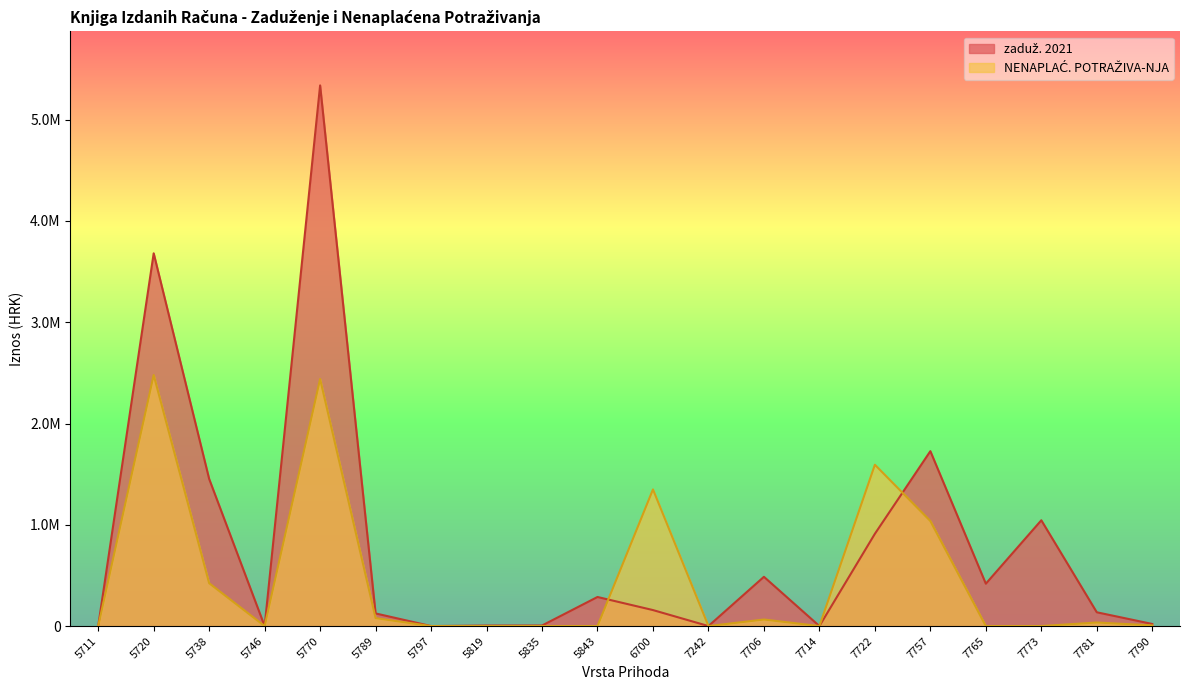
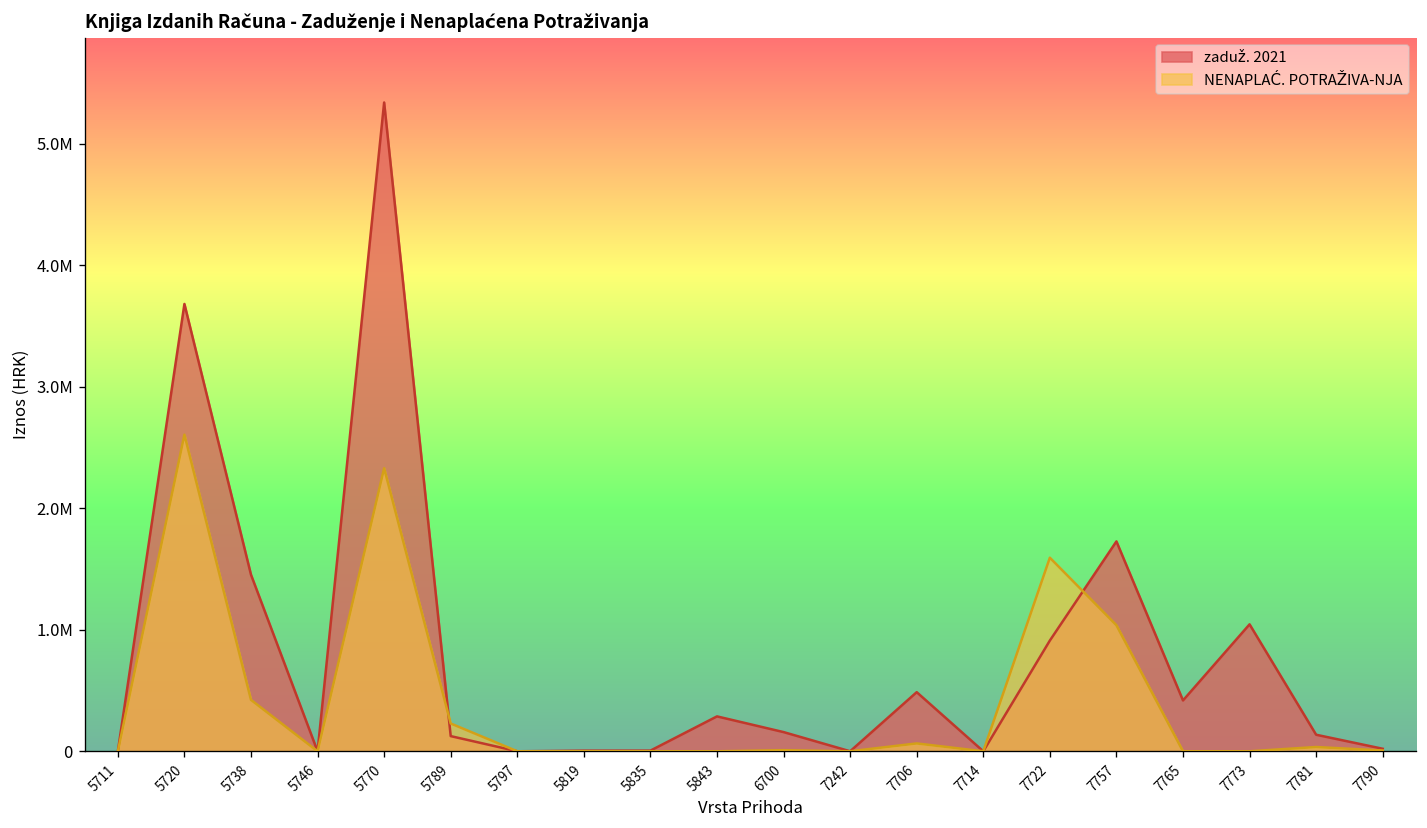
NENAPLAĆ. POTRAŽIVA-NJA, 5720: 2480000 -> 2610000
NENAPLAĆ. POTRAŽIVA-NJA, 5770: 2440000 -> 2330000
NENAPLAĆ. POTRAŽIVA-NJA, 5789: 80000 -> 230000
NENAPLAĆ. POTRAŽIVA-NJA, 6700: 1350000 -> 10000
